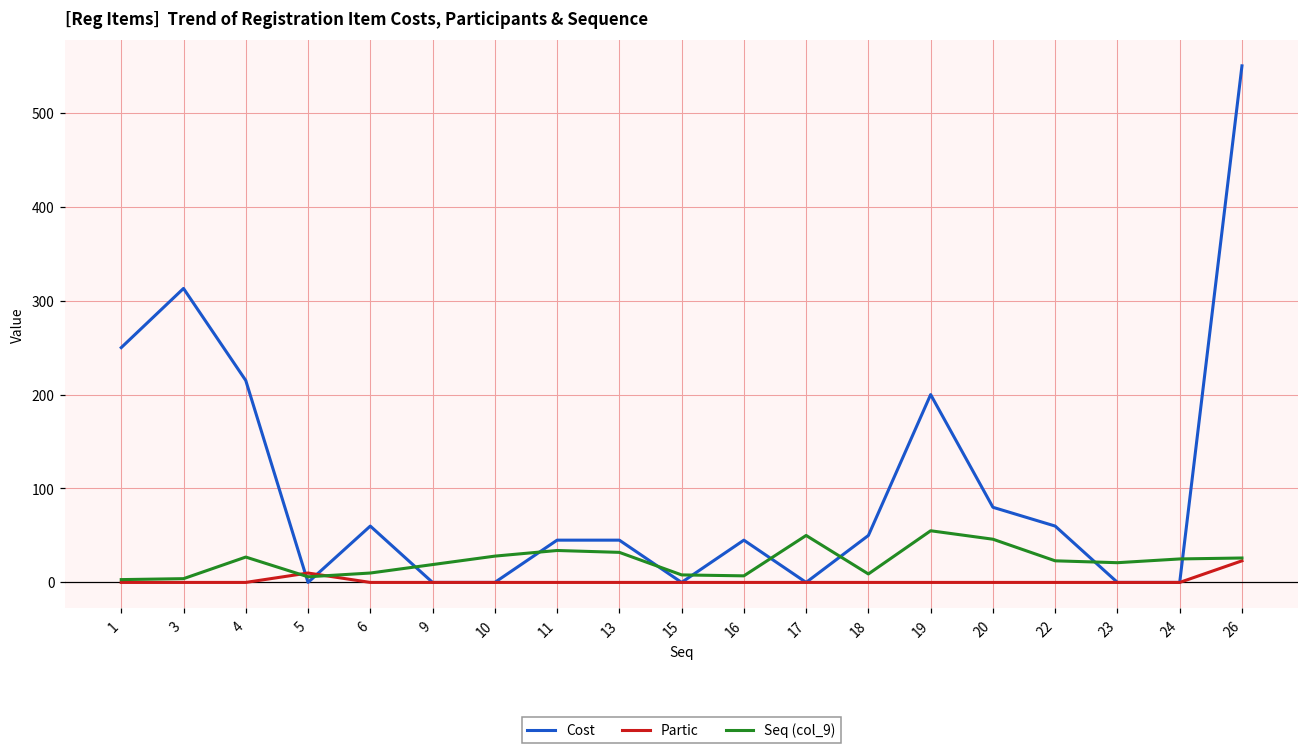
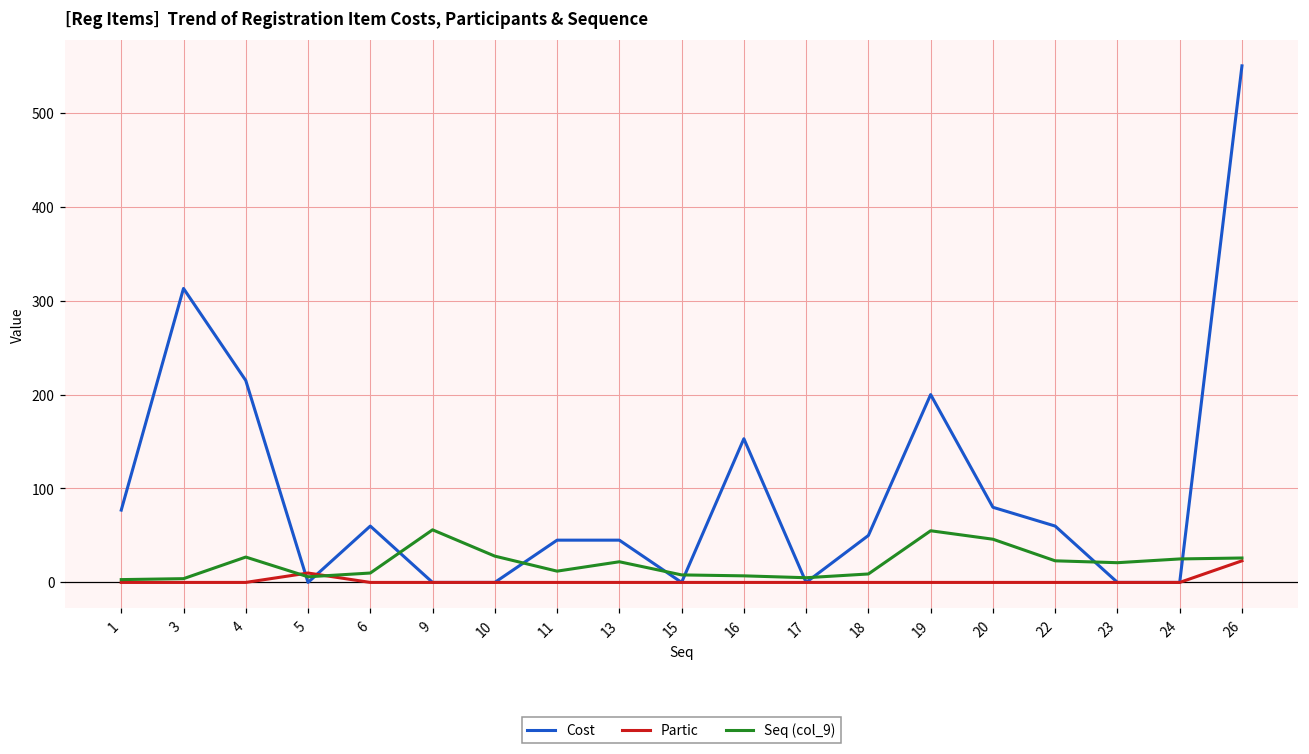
Cost, 1: 250 -> 80
Seq (col_9), 9: 20 -> 60
Seq (col_9), 11: 30 -> 10
Seq (col_9), 13: 30 -> 20
Cost, 16: 50 -> 150
Seq (col_9), 17: 50 -> 10
